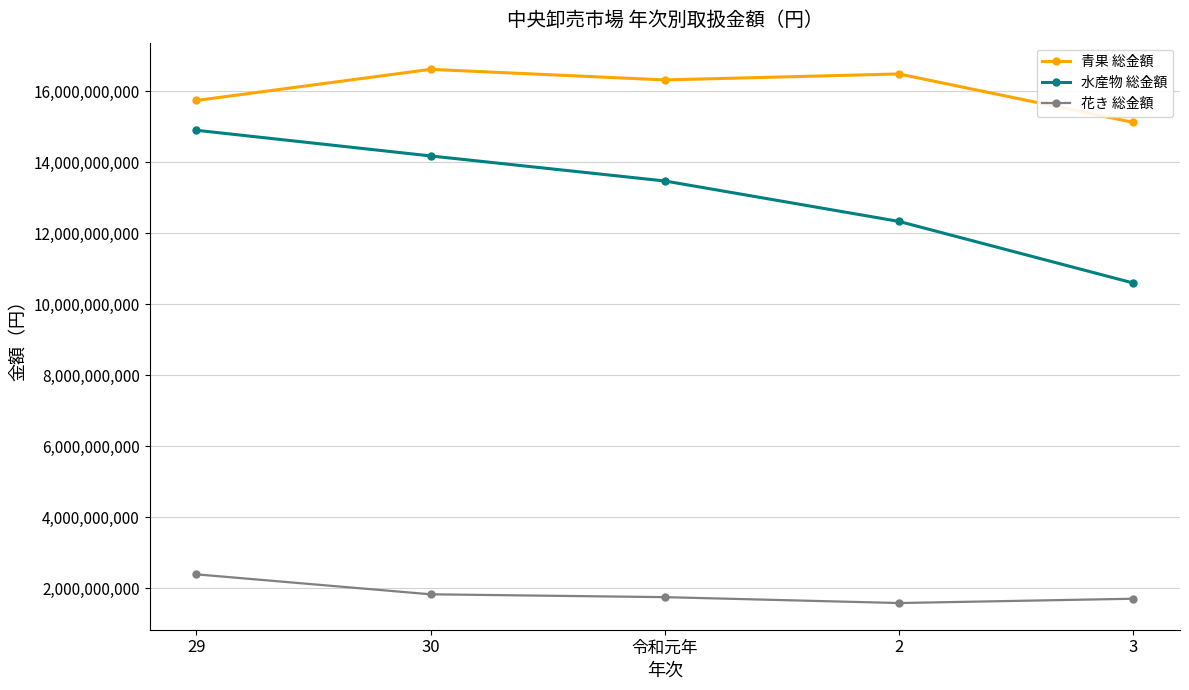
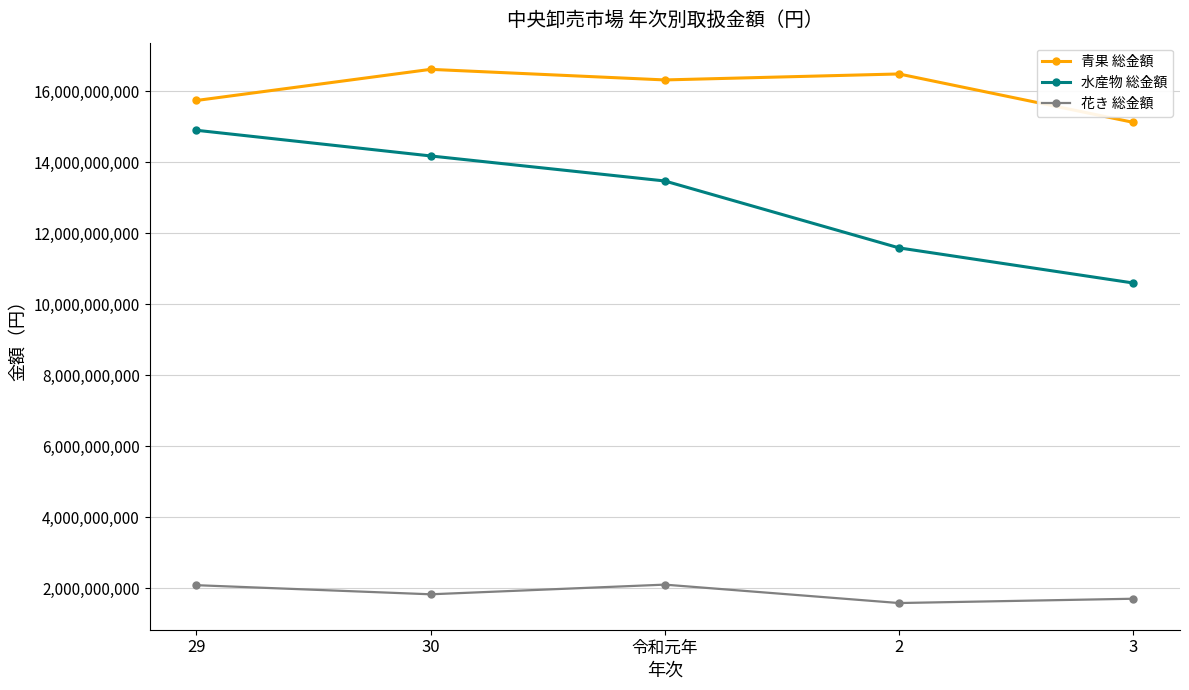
花き 総金額, 29: 2,400,000,000 -> 2,100,000,000
花き 総金額, 令和元年: 1,800,000,000 -> 2,100,000,000
水産物 総金額, 2: 12,300,000,000 -> 11,600,000,000
